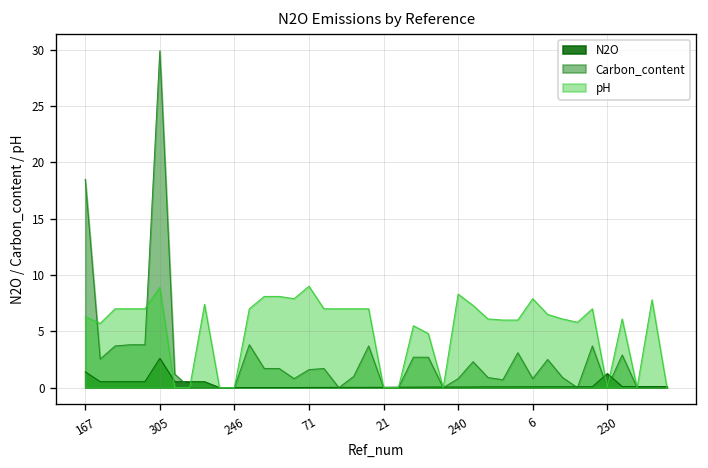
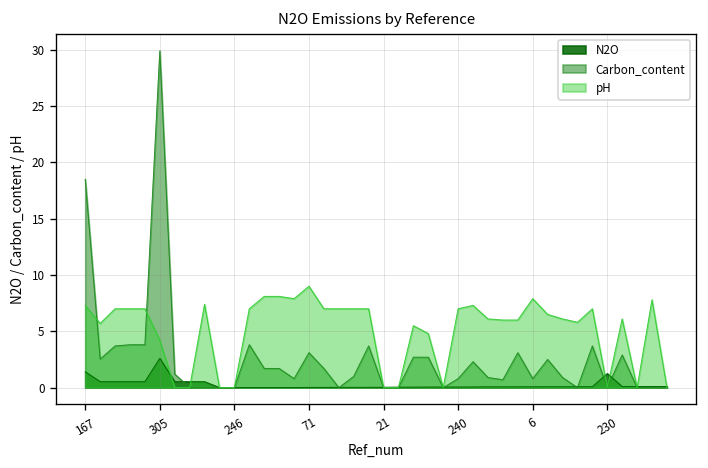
pH, 167: 6 -> 7
pH, 305: 9 -> 4
Carbon_content, 71: 2 -> 3
pH, 240: 8 -> 7
